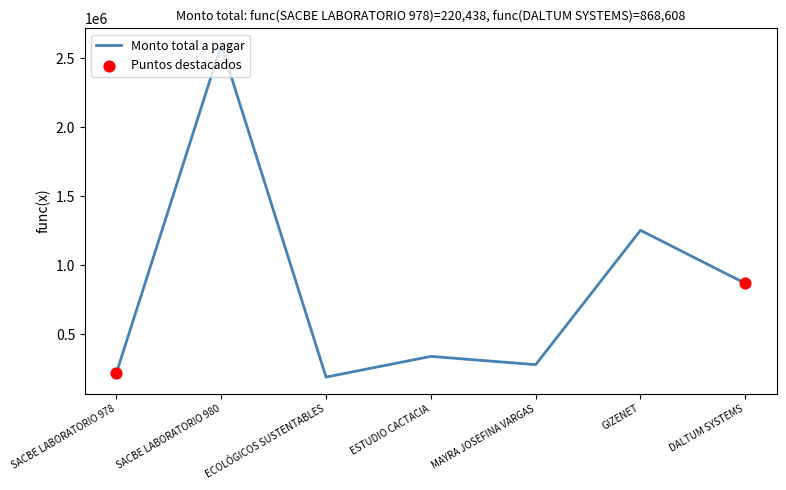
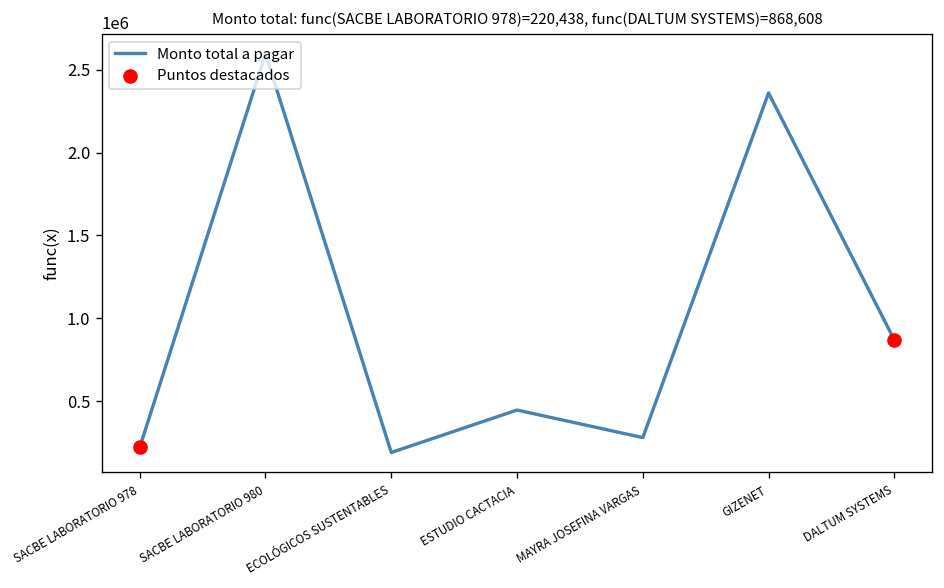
Monto total a pagar, ESTUDIO CACTACIA: 340000 -> 450000
Monto total a pagar, GIZENET: 1250000 -> 2360000
